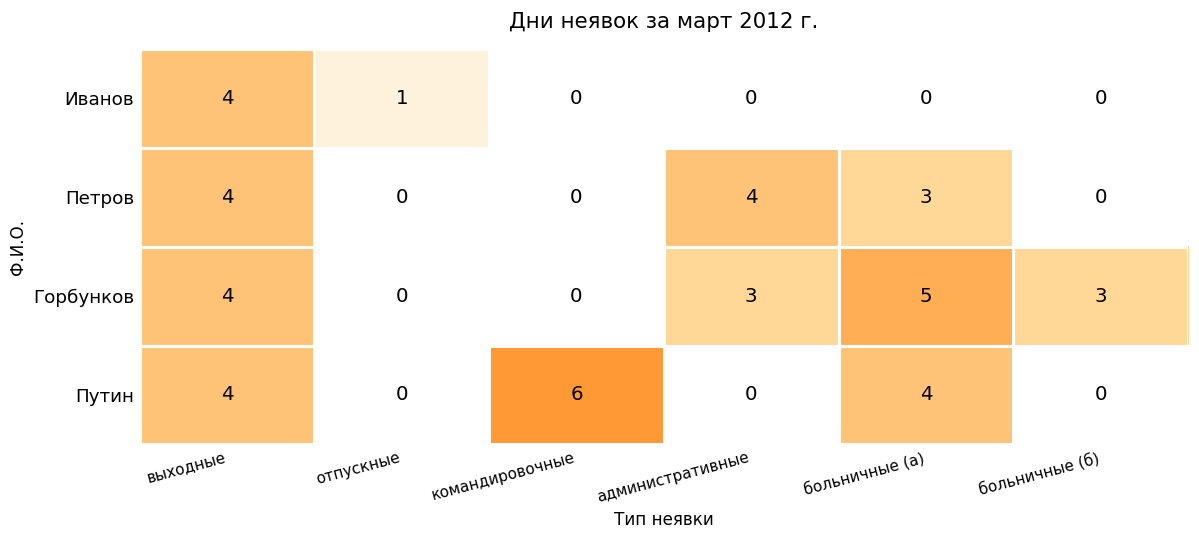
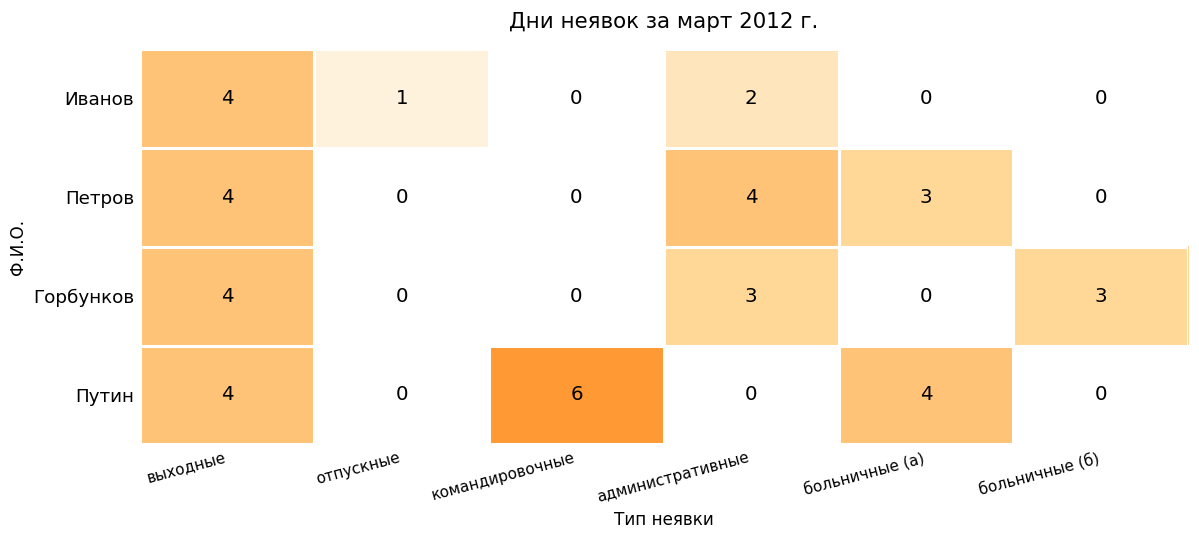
Иванов, административные: 0 -> 2
Горбунков, больничные (а): 5 -> 0
